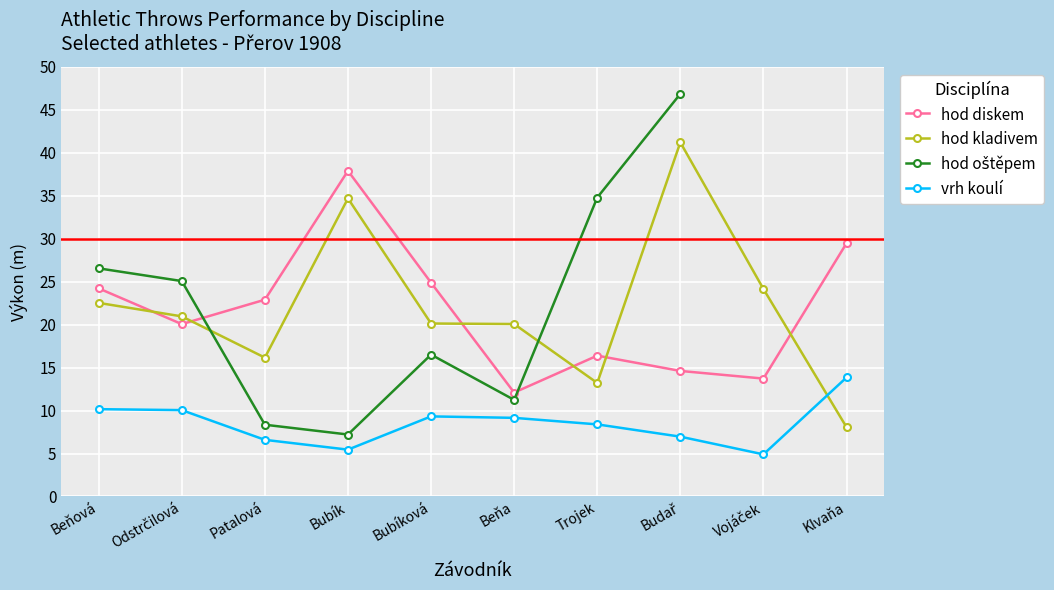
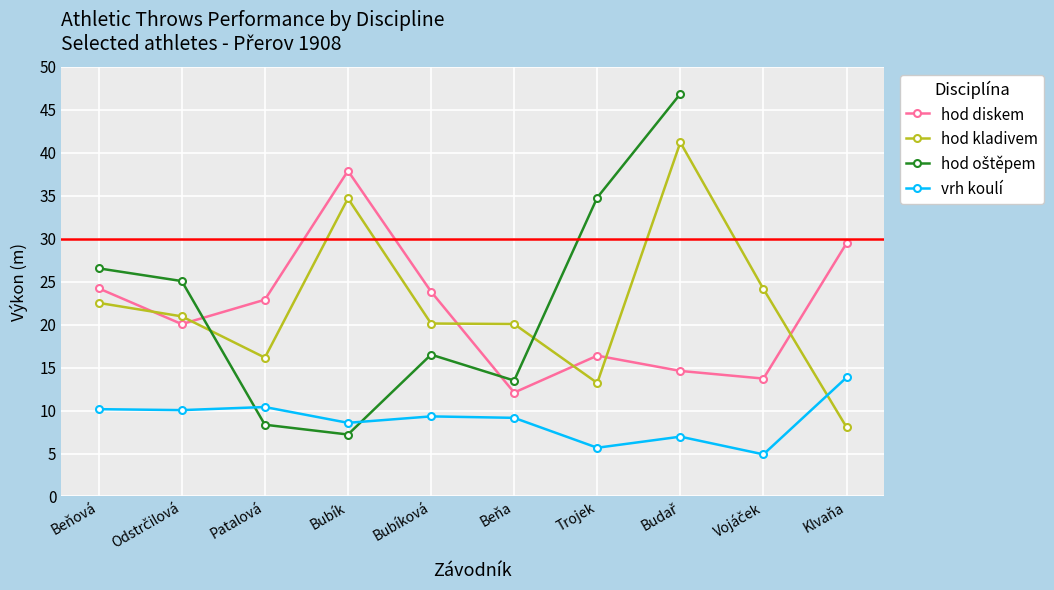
vrh koulí, Patalová: 7 -> 10
vrh koulí, Bubík: 5 -> 9
hod diskem, Bubíková: 25 -> 24
hod oštěpem, Beňa: 11 -> 13
vrh koulí, Trojek: 8 -> 6
